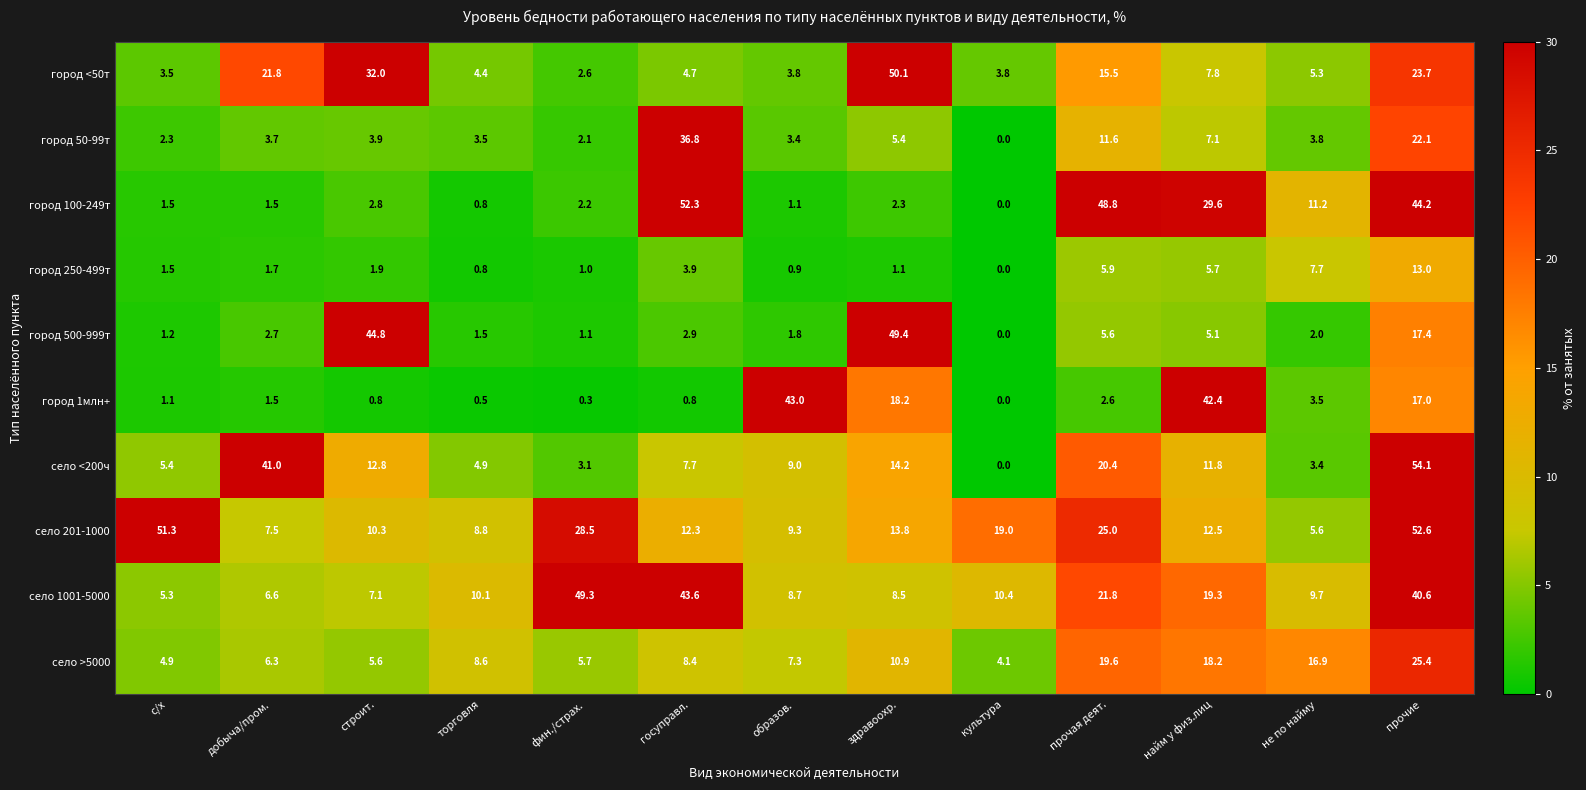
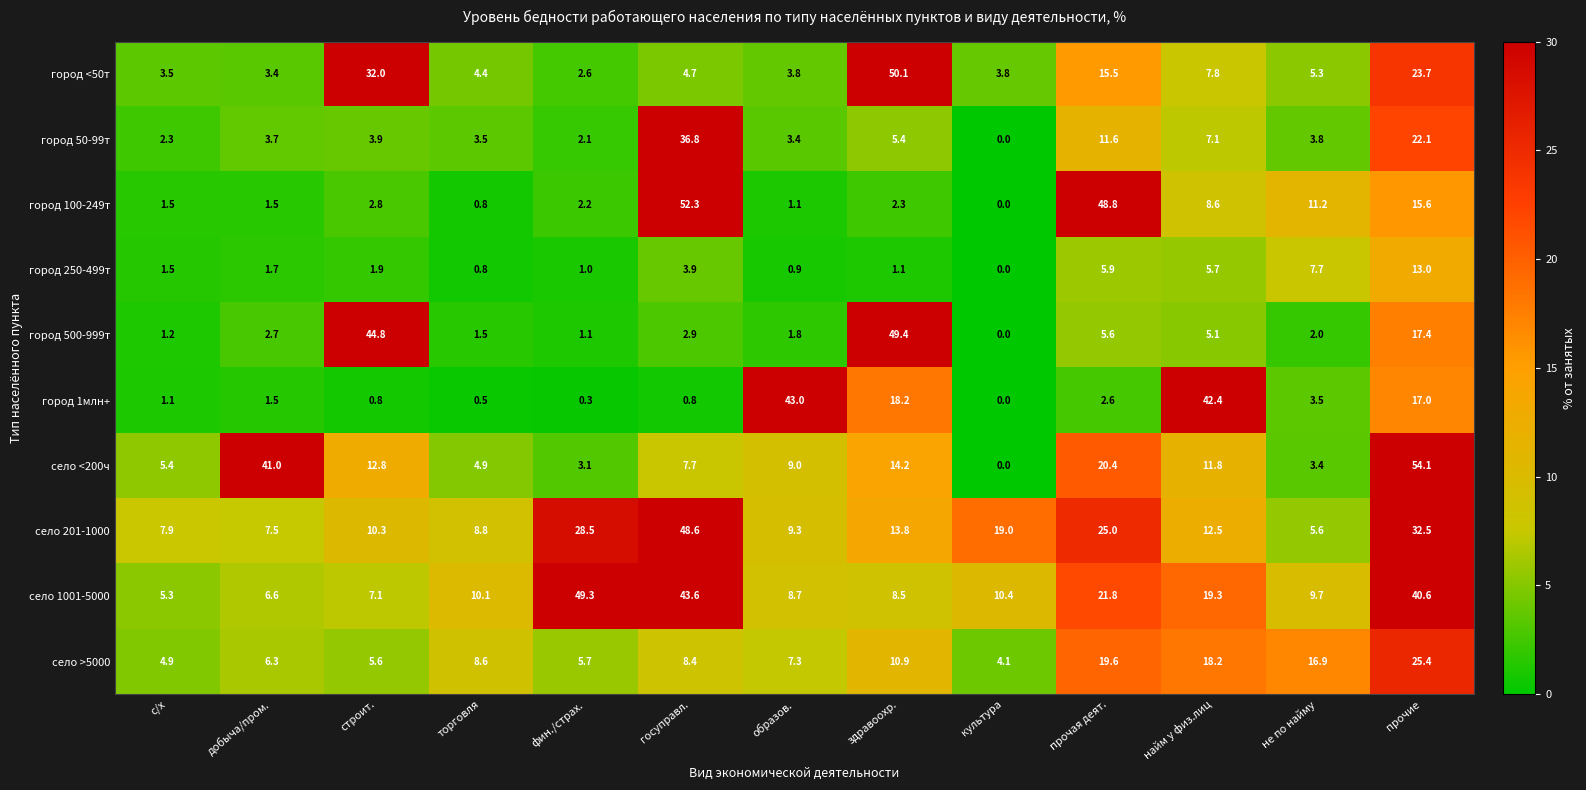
город <50т, добыча/пром.: 21.8 -> 3.4
город 100-249т, найм у физ.лиц: 29.6 -> 8.6
город 100-249т, прочие: 44.2 -> 15.6
село 201-1000, с/х: 51.3 -> 7.9
село 201-1000, госуправл.: 12.3 -> 48.6
село 201-1000, прочие: 52.6 -> 32.5
